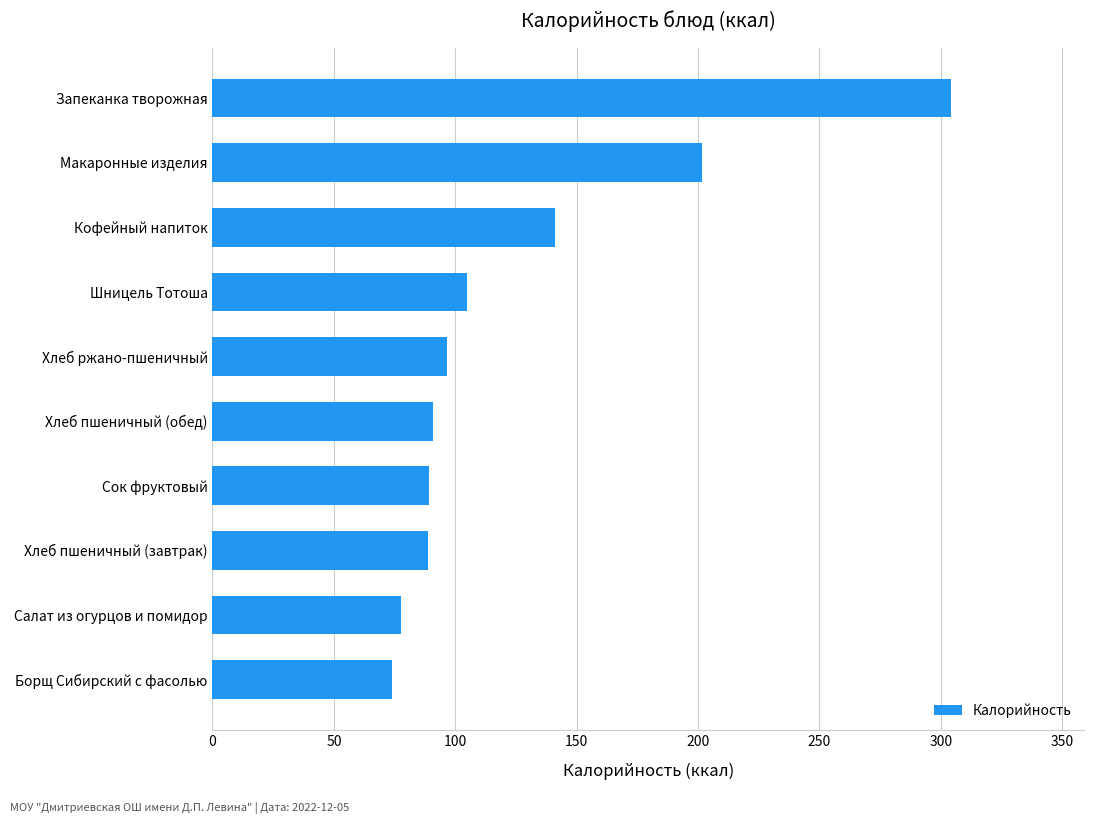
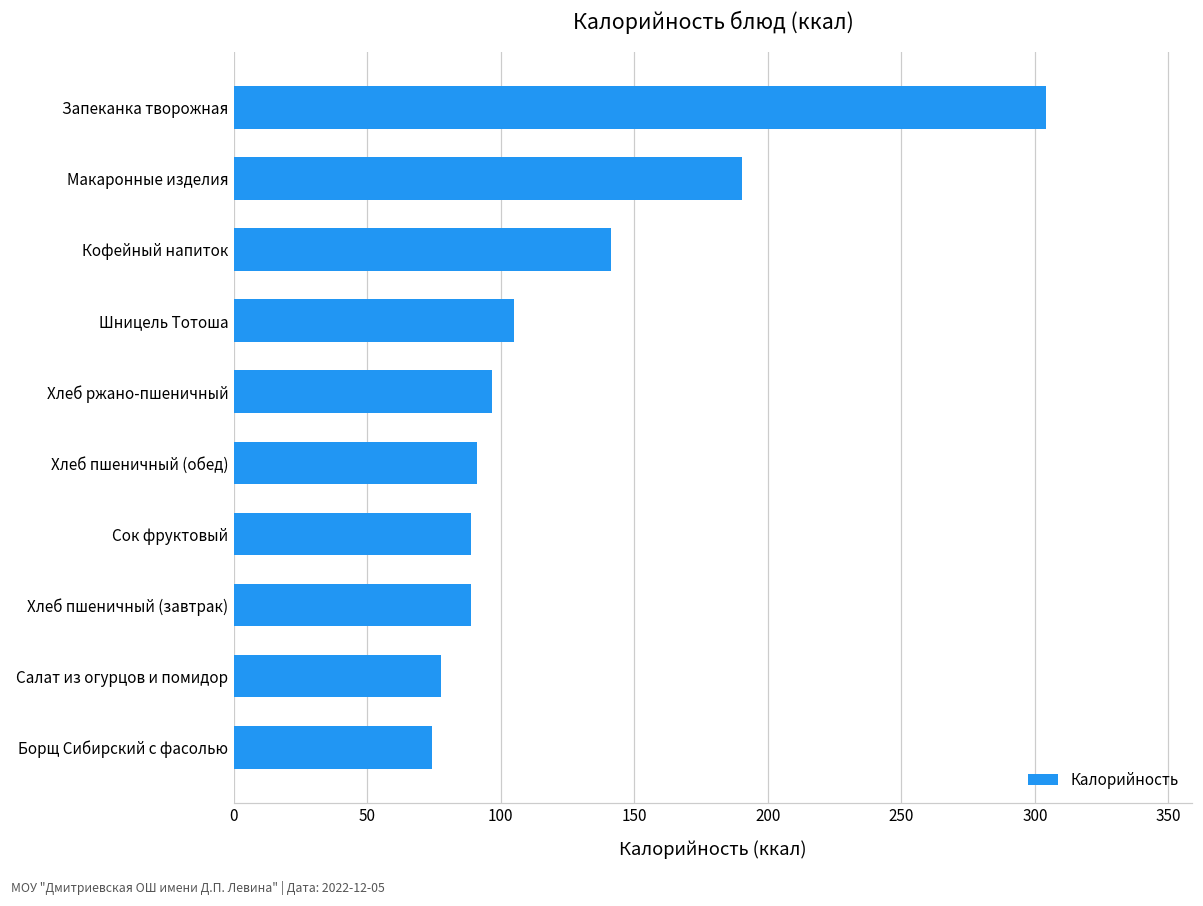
Макаронные изделия: 201 -> 190
